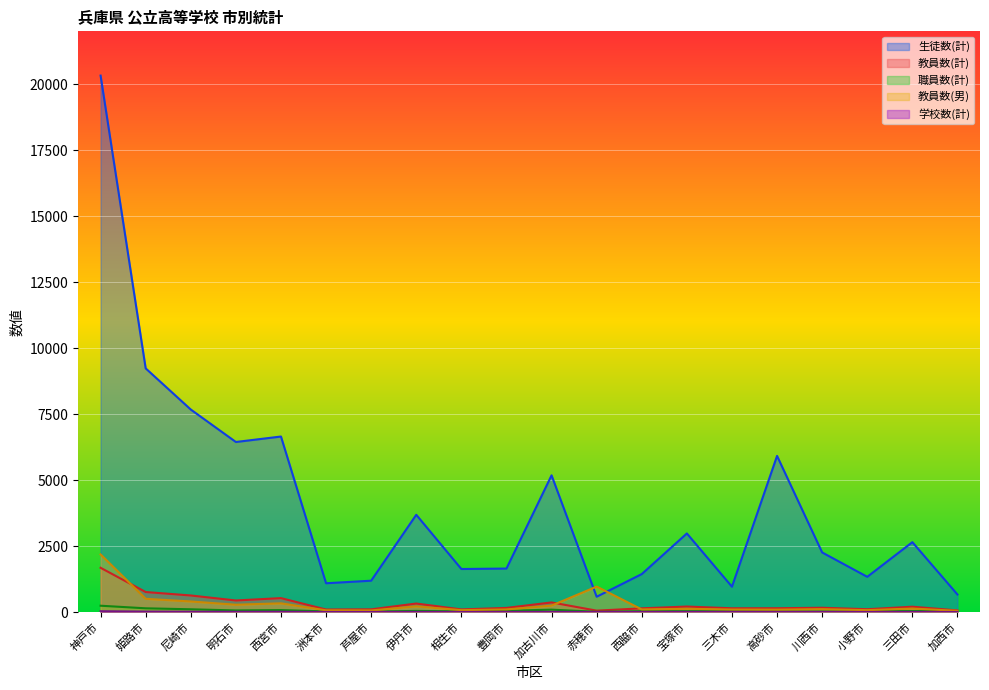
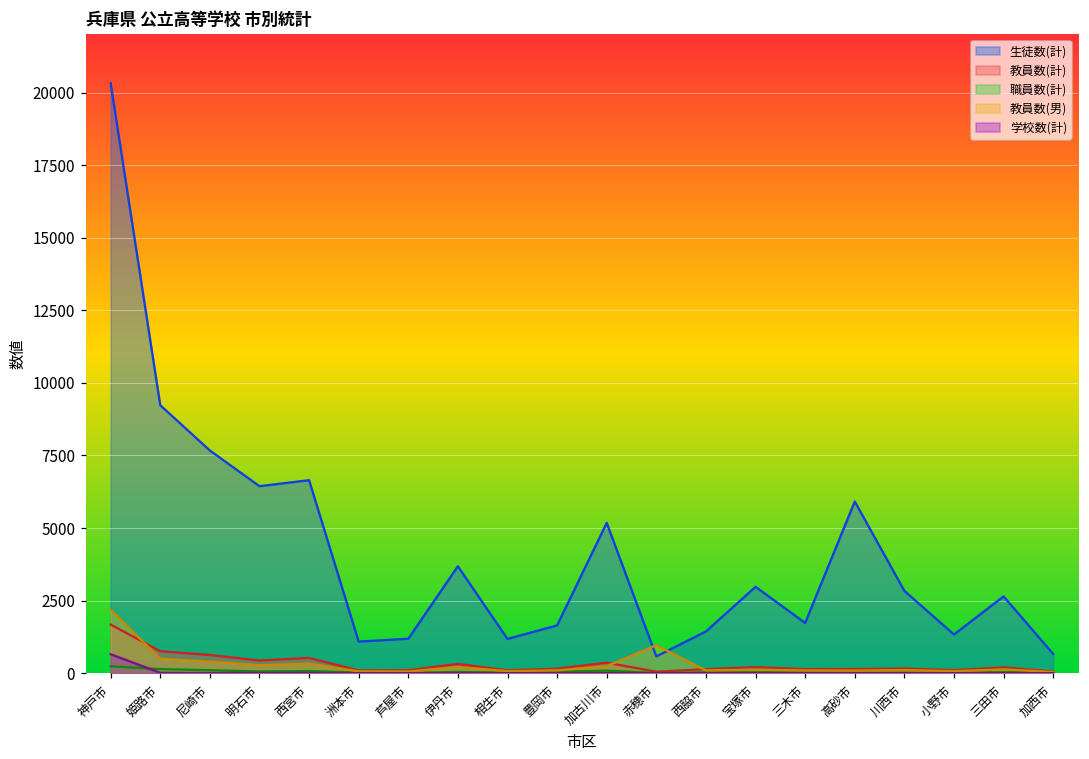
学校数(計), 神戸市: 0 -> 700
生徒数(計), 相生市: 1600 -> 1200
生徒数(計), 三木市: 1000 -> 1700
生徒数(計), 川西市: 2300 -> 2800
